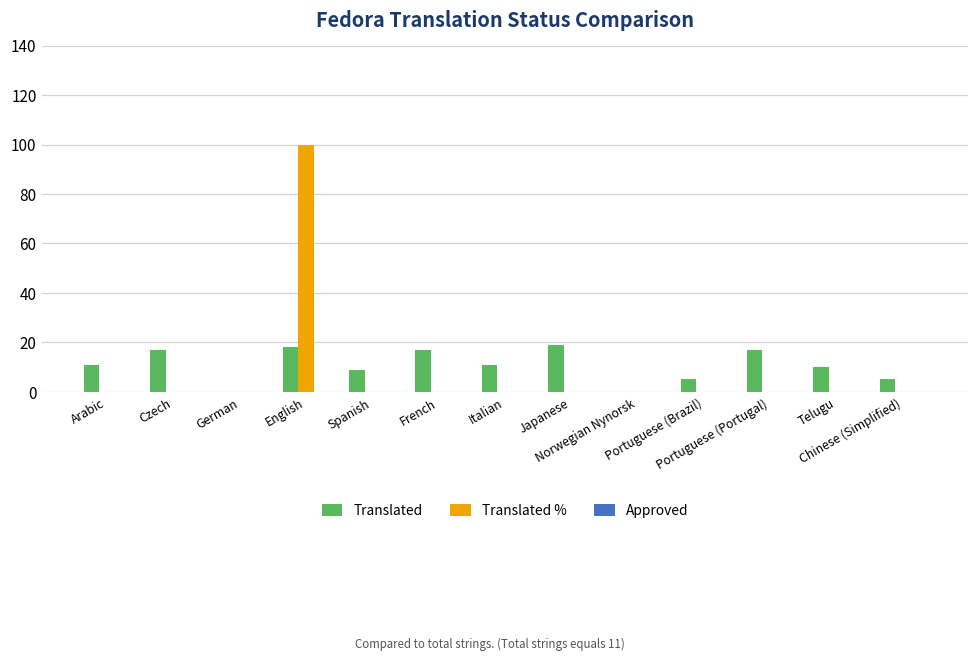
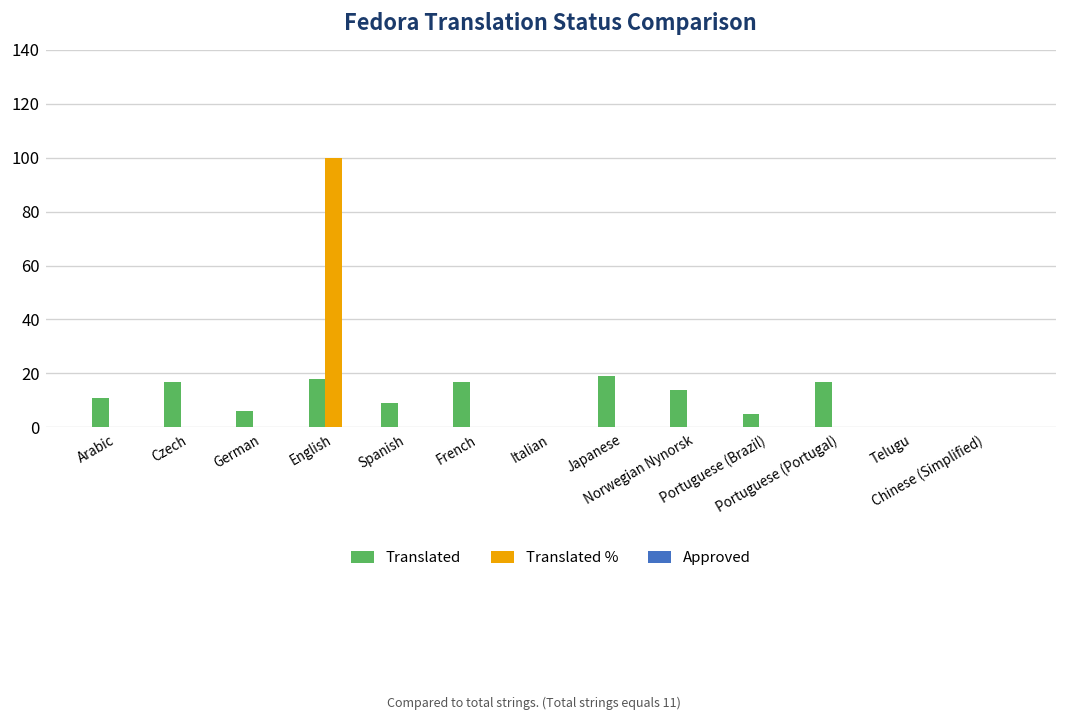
Translated, German: 0 -> 6
Translated, Italian: 11 -> 0
Translated, Norwegian Nynorsk: 0 -> 14
Translated, Telugu: 10 -> 0
Translated, Chinese (Simplified): 5 -> 0
